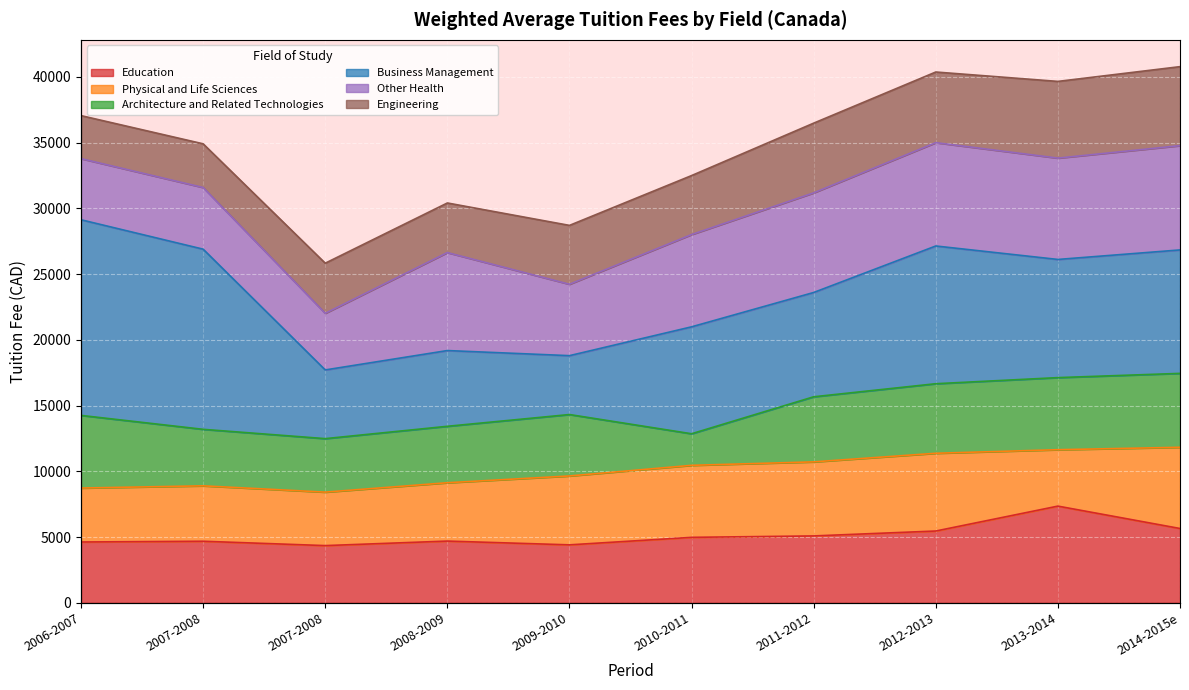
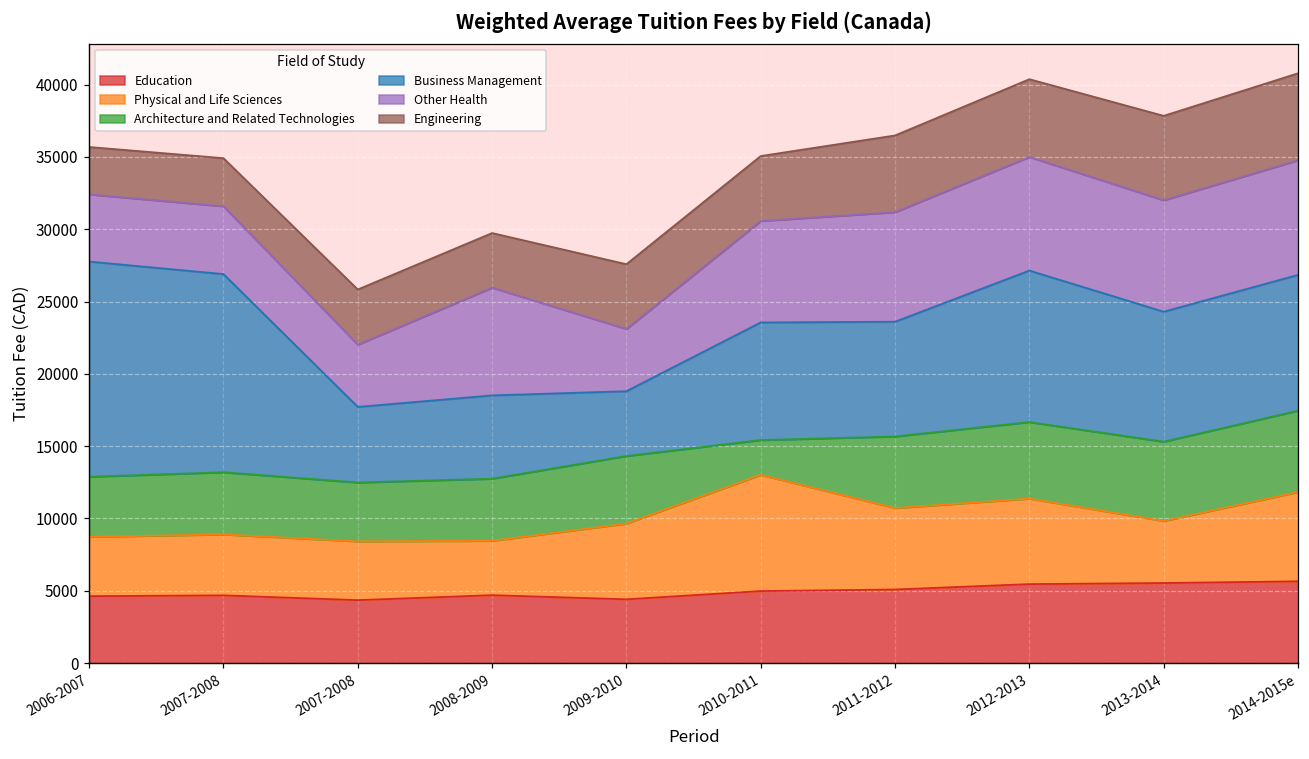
Architecture and Related Technologies, 2006-2007: 5500 -> 4200
Physical and Life Sciences, 2008-2009: 4400 -> 3800
Other Health, 2009-2010: 5400 -> 4300
Physical and Life Sciences, 2010-2011: 5500 -> 8000
Education, 2013-2014: 7400 -> 5500
